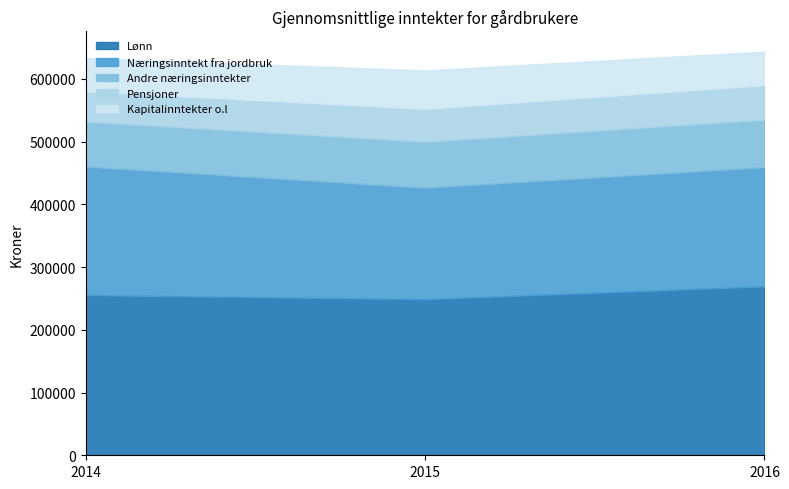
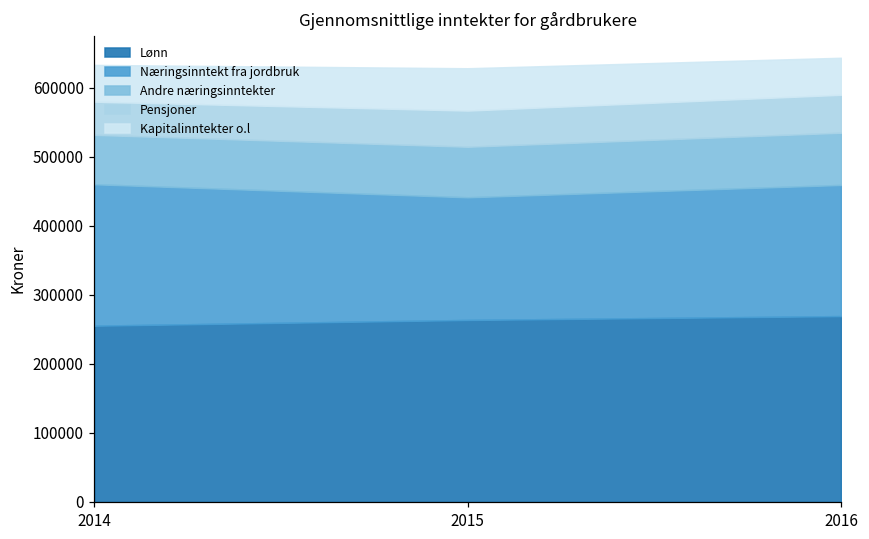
Lønn, 2015: 250000 -> 260000
